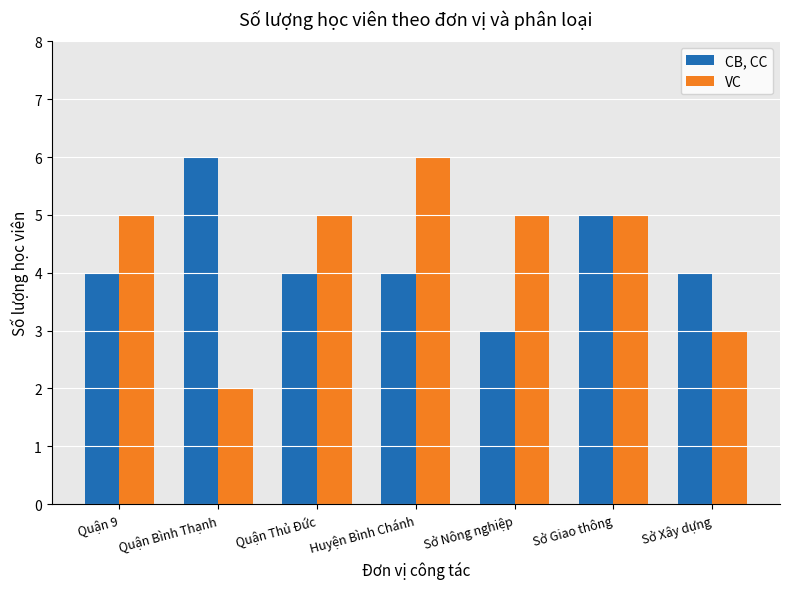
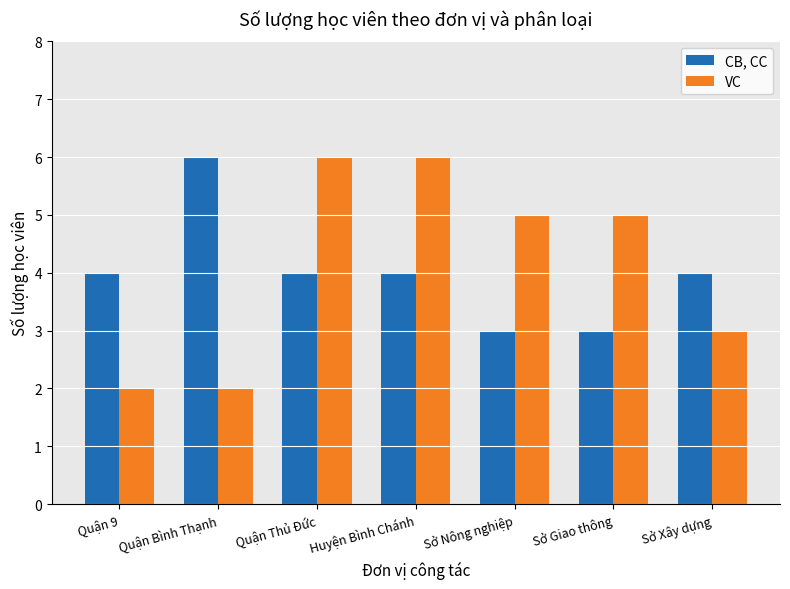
VC, Quận 9: 5 -> 2
VC, Quận Thủ Đức: 5 -> 6
CB, CC, Sở Giao thông: 5 -> 3
